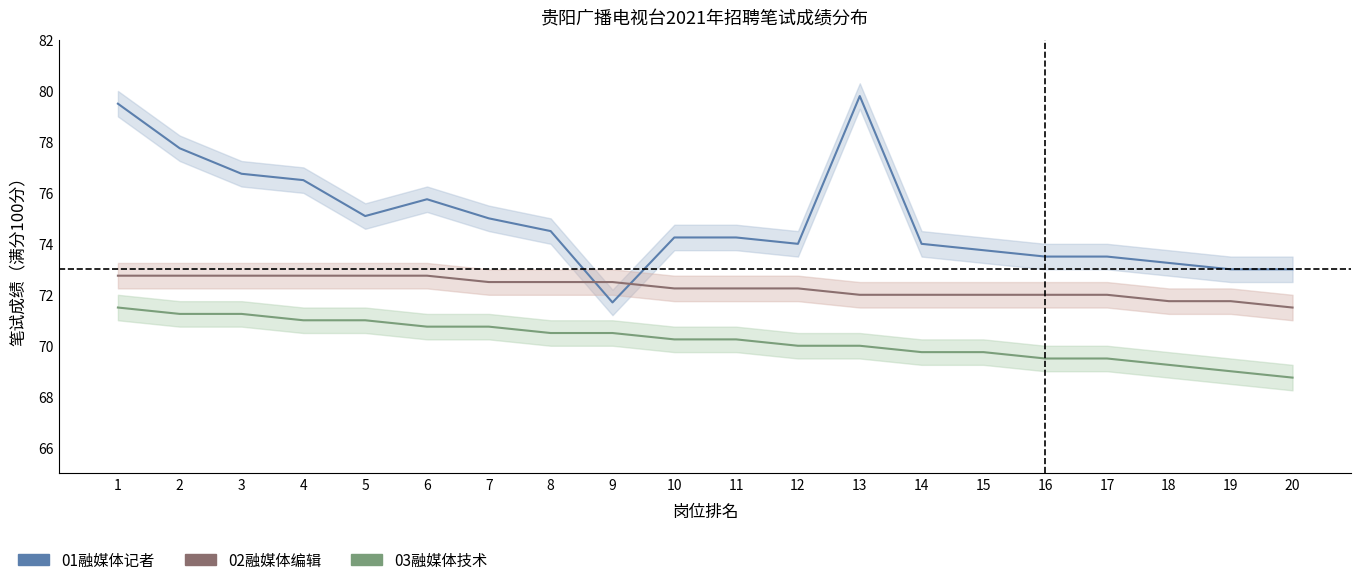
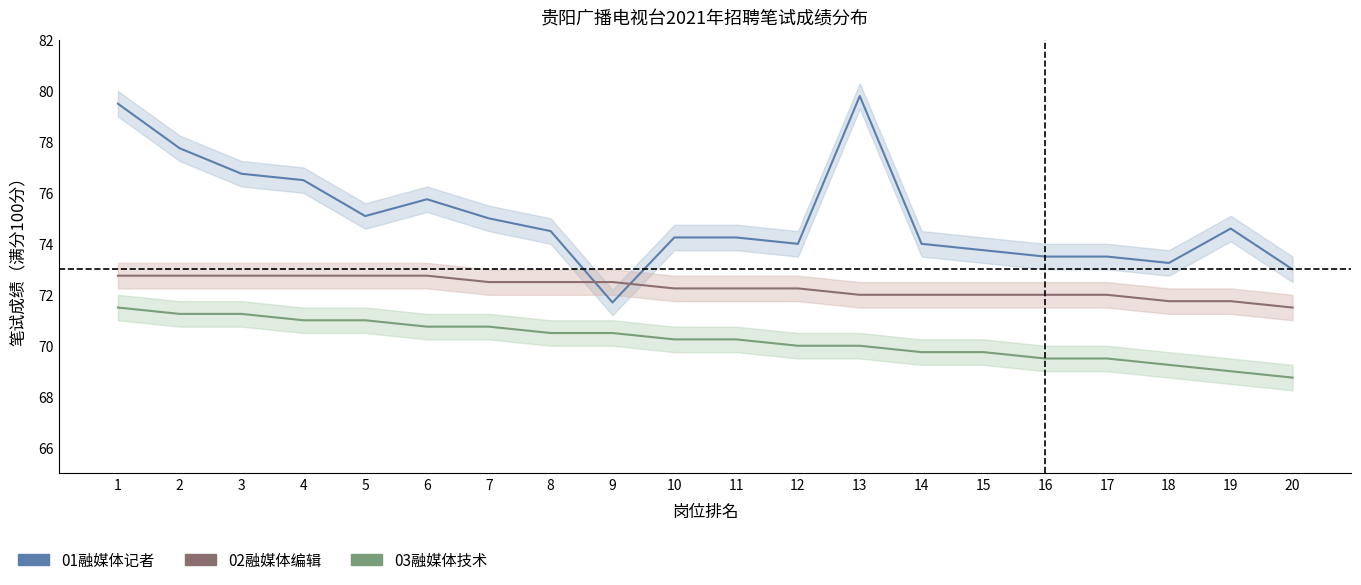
01融媒体记者, 19: 73.0 -> 74.6
